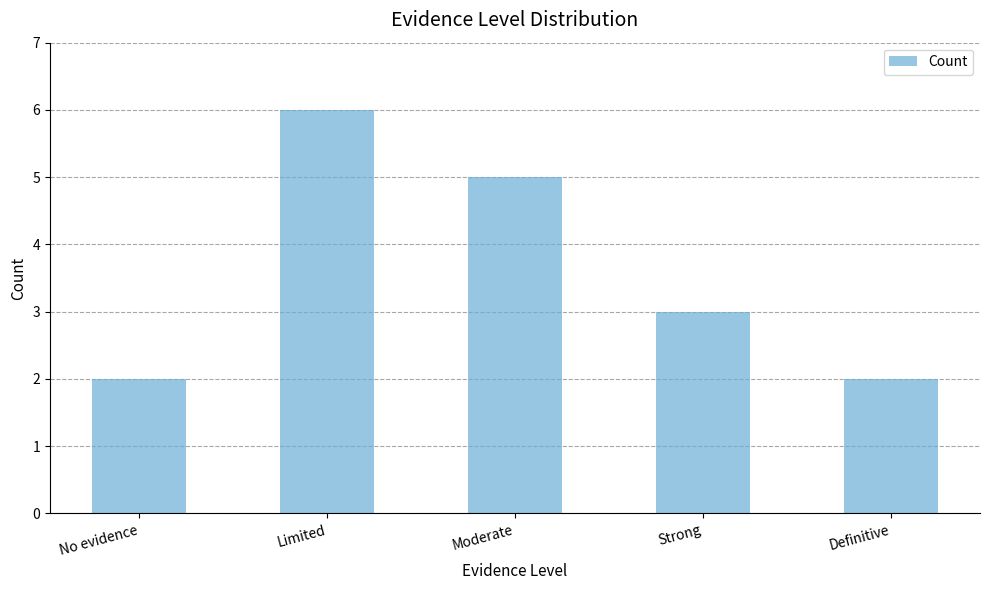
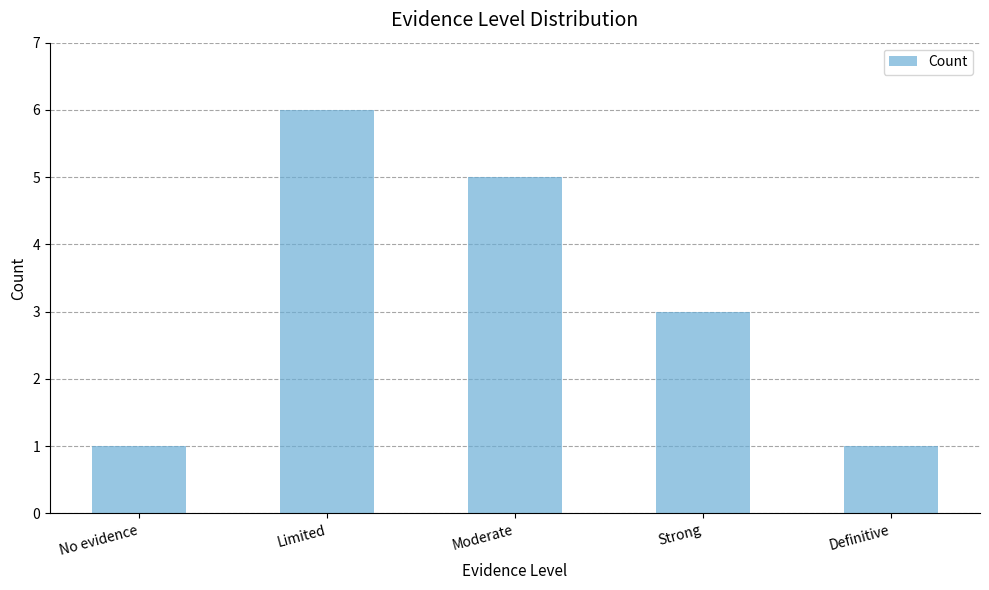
No evidence: 2 -> 1
Definitive: 2 -> 1
